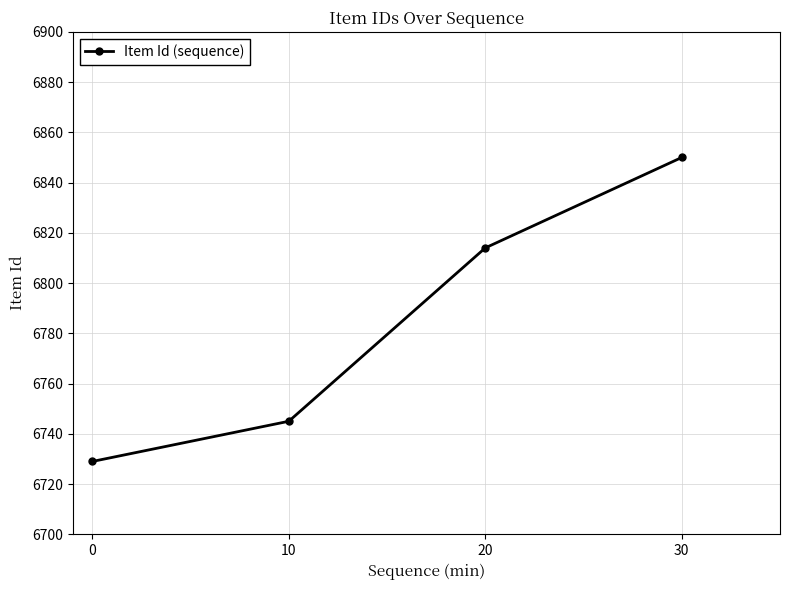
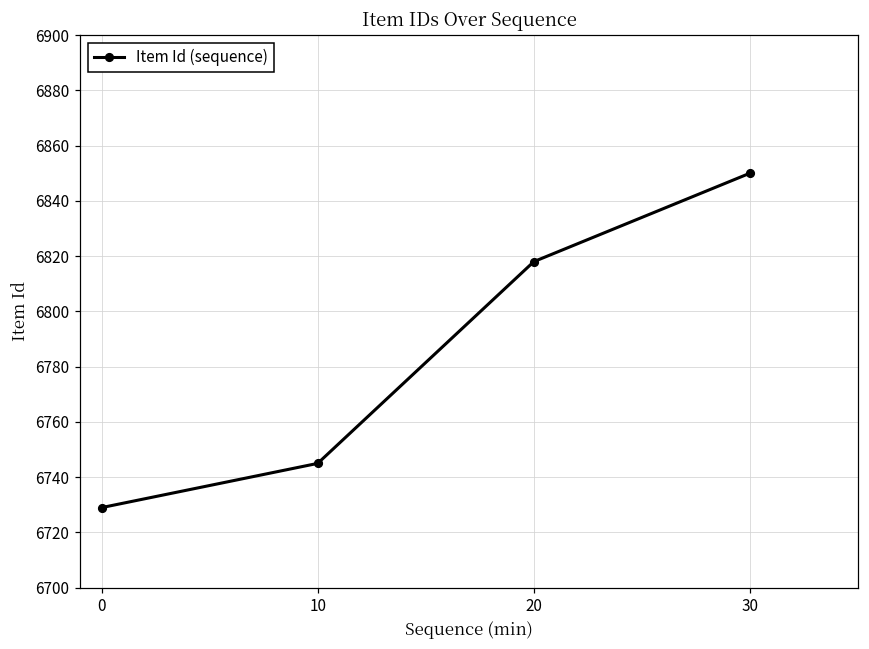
20: 6814 -> 6818
